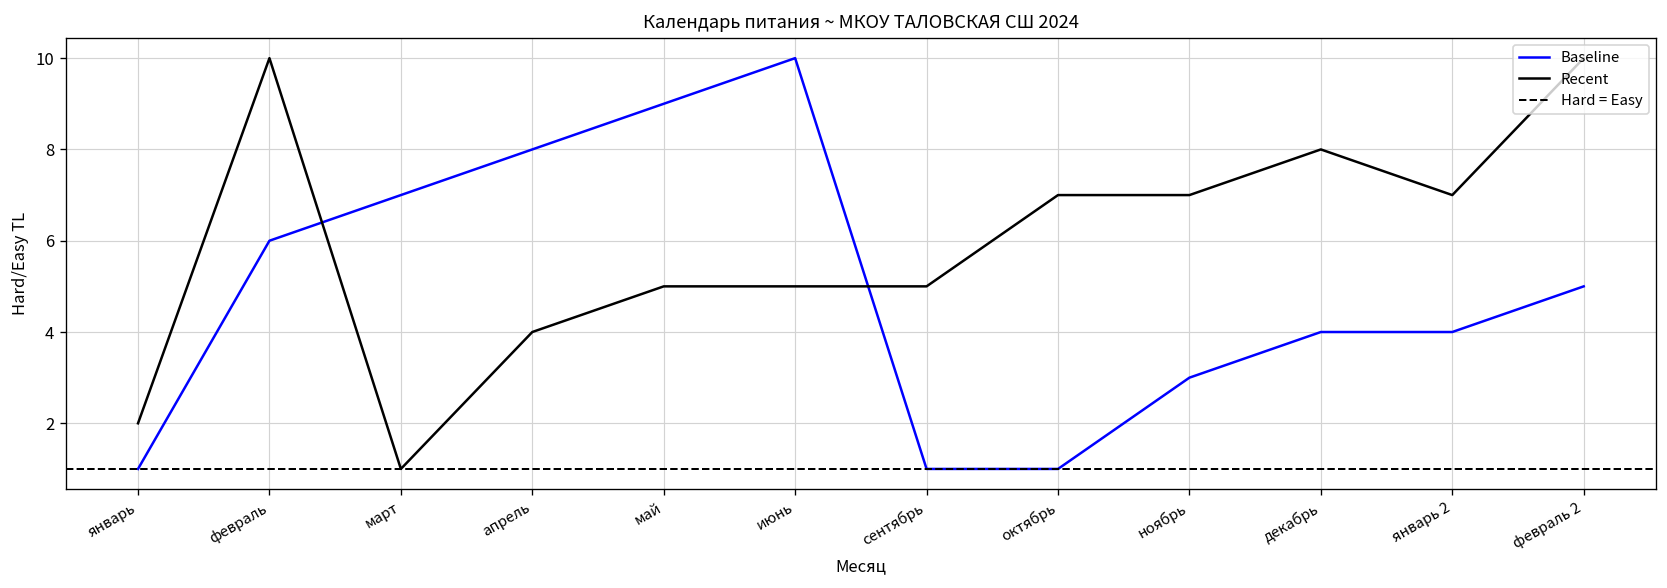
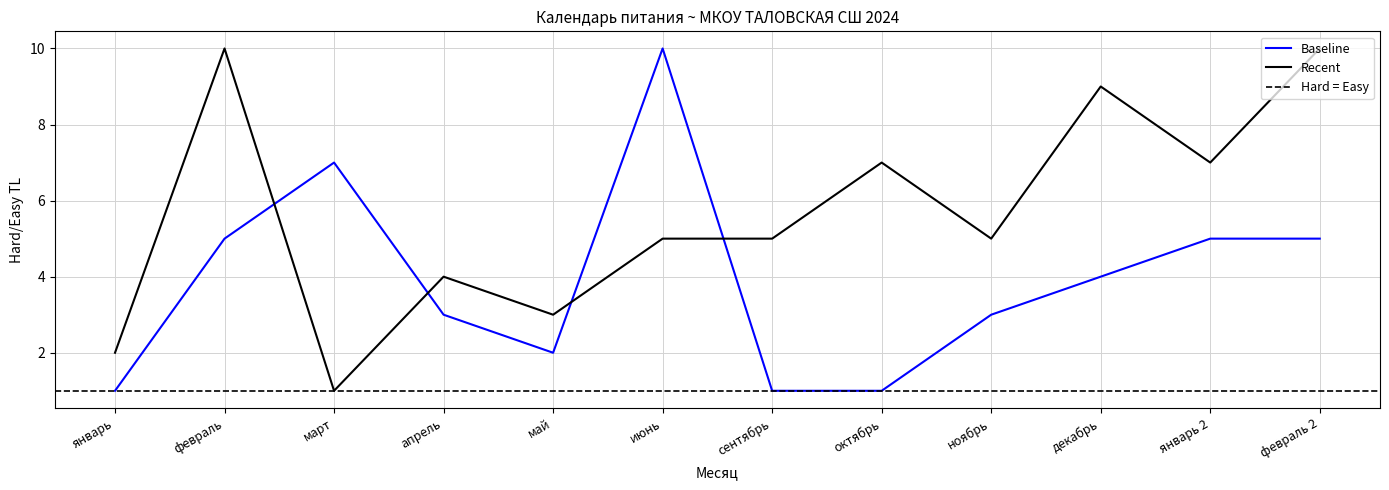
Baseline, февраль: 6 -> 5
Baseline, апрель: 8 -> 3
Baseline, май: 9 -> 2
Recent, май: 5 -> 3
Recent, ноябрь: 7 -> 5
Recent, декабрь: 8 -> 9
Baseline, январь 2: 4 -> 5
